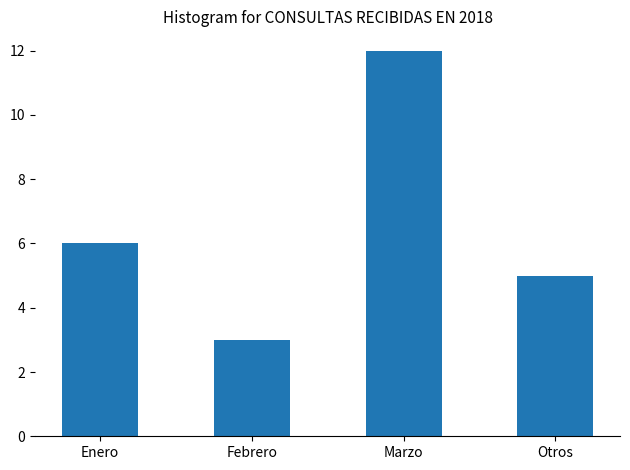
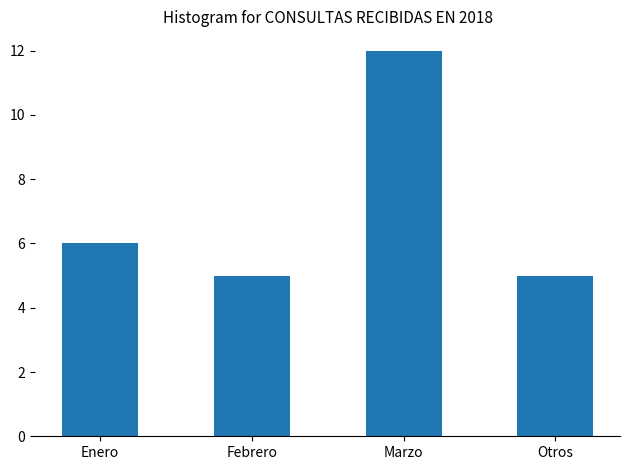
Febrero: 3 -> 5
